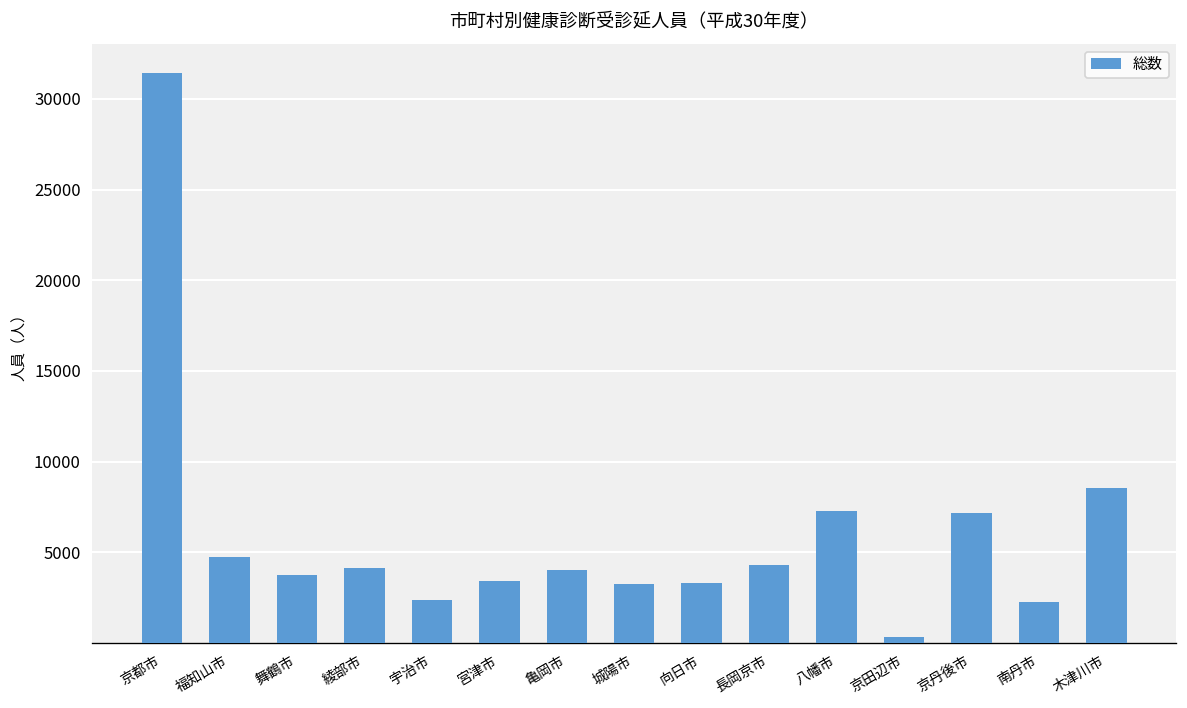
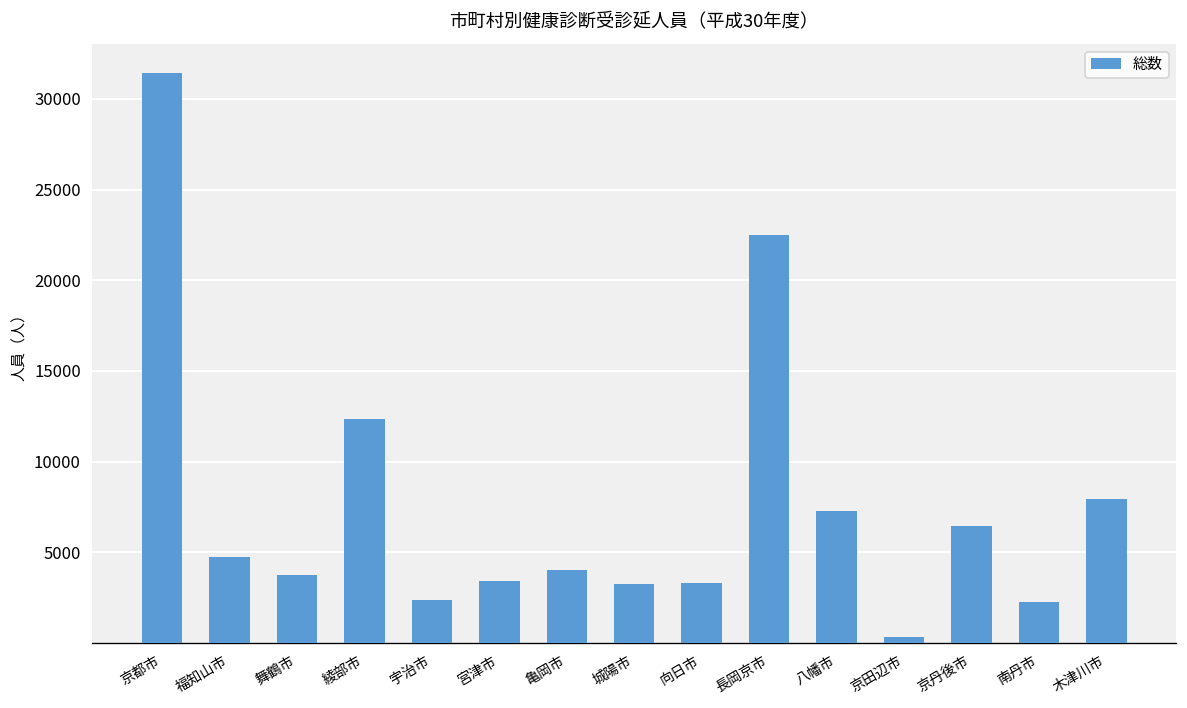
綾部市: 4100 -> 12300
長岡京市: 4300 -> 22500
京丹後市: 7200 -> 6500
木津川市: 8600 -> 7900
